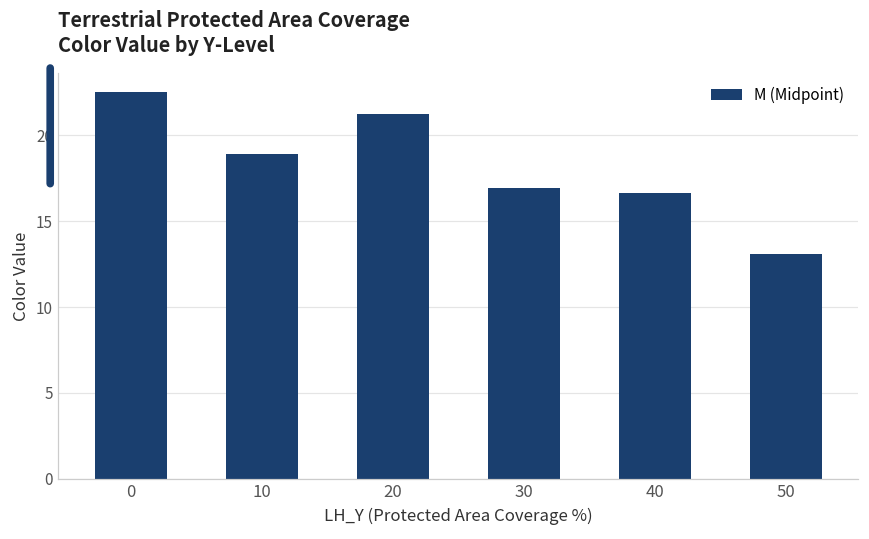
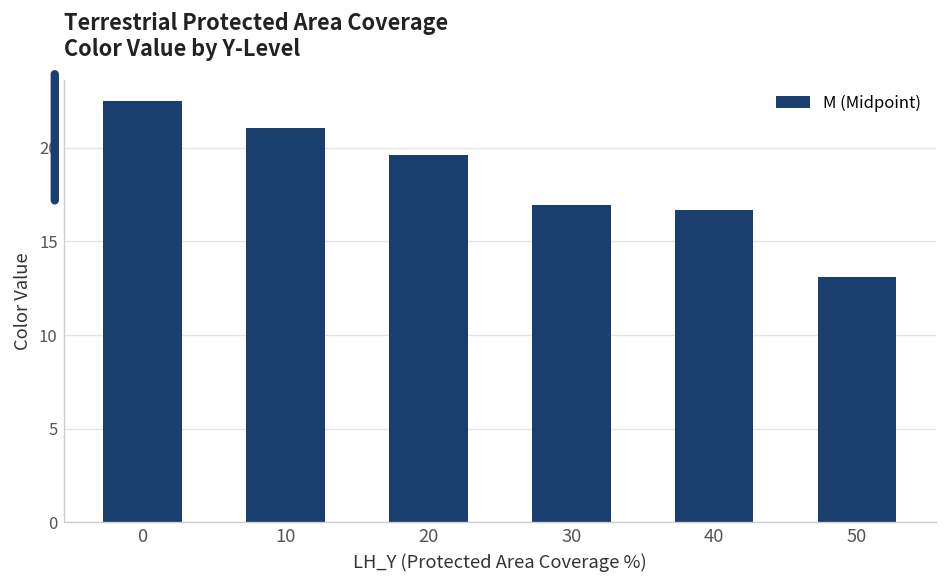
10: 18.9 -> 21.0
20: 21.2 -> 19.6
